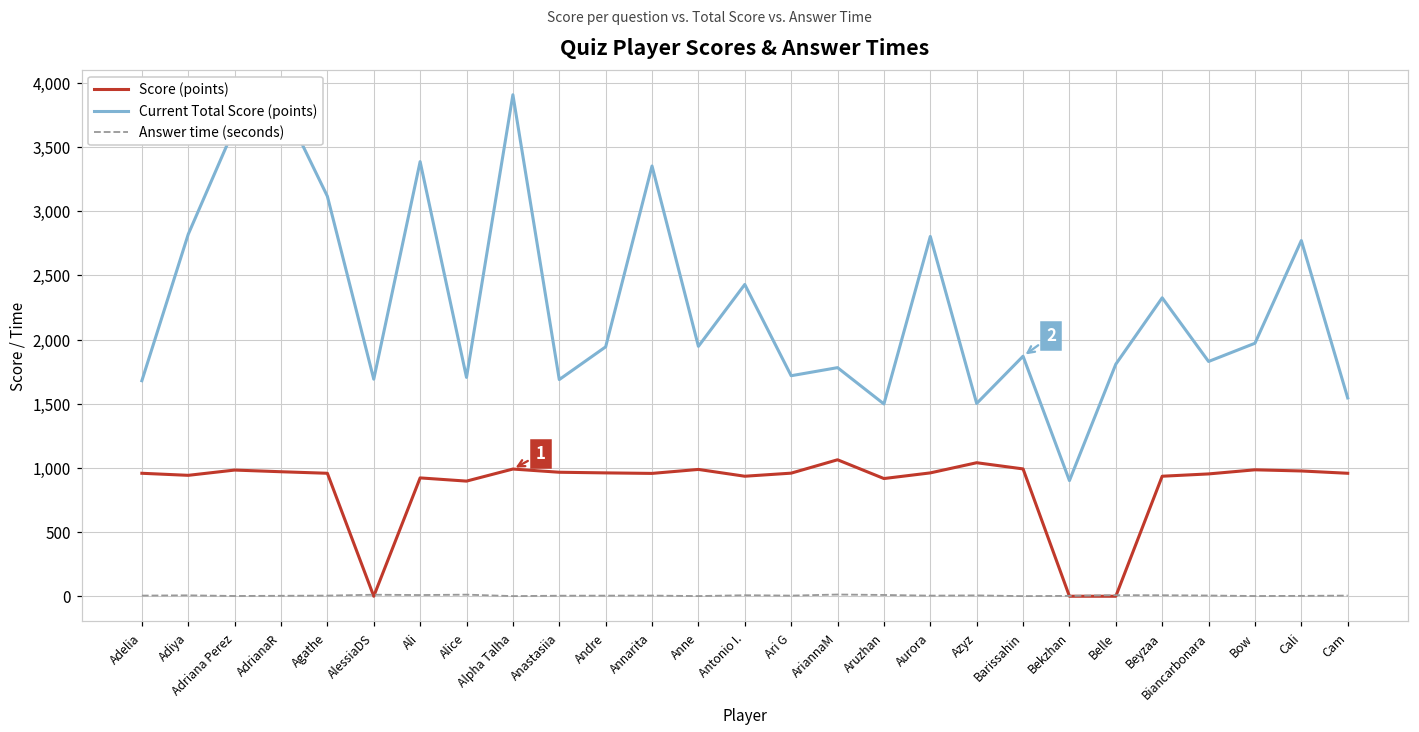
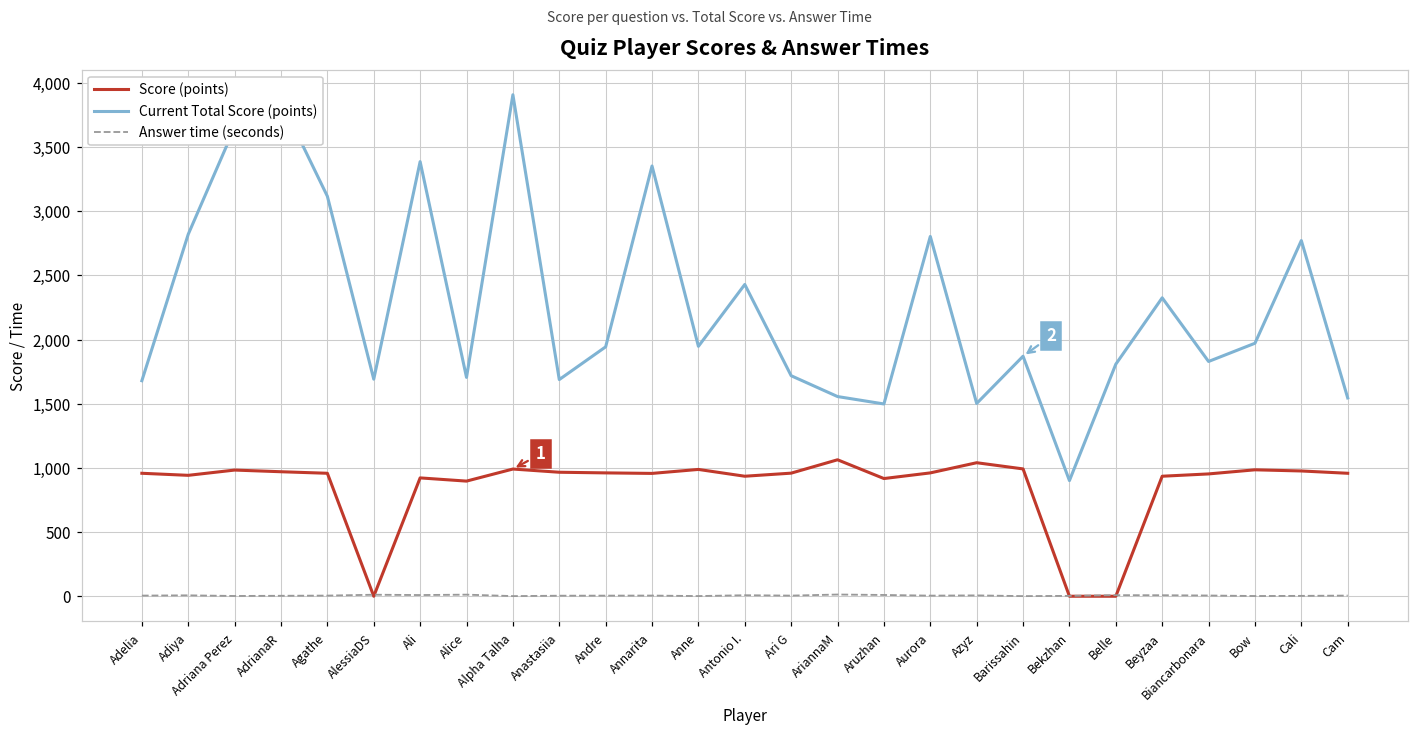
Current Total Score (points), AriannaM: 1,780 -> 1,560
